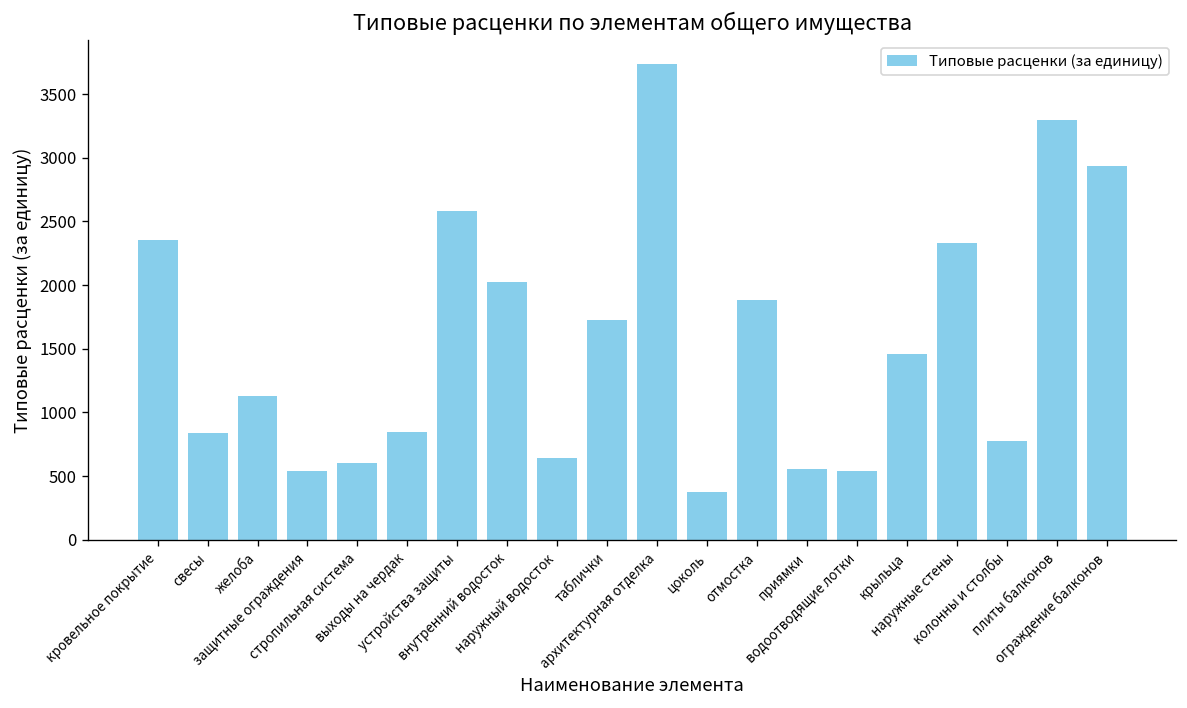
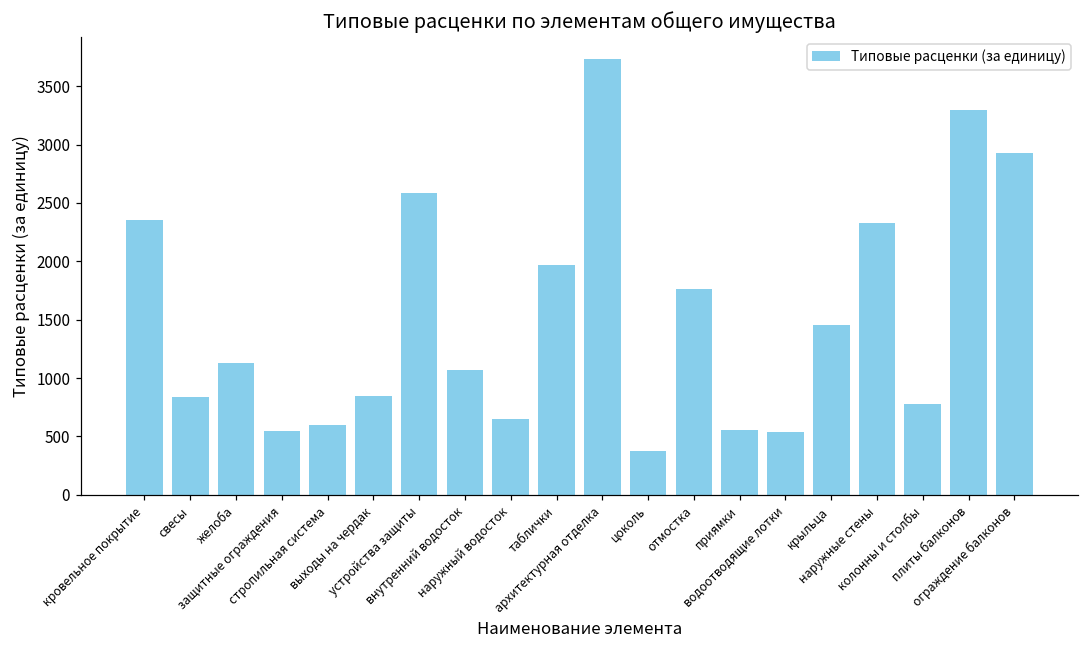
внутренний водосток: 2030 -> 1070
таблички: 1730 -> 1970
отмостка: 1880 -> 1760
